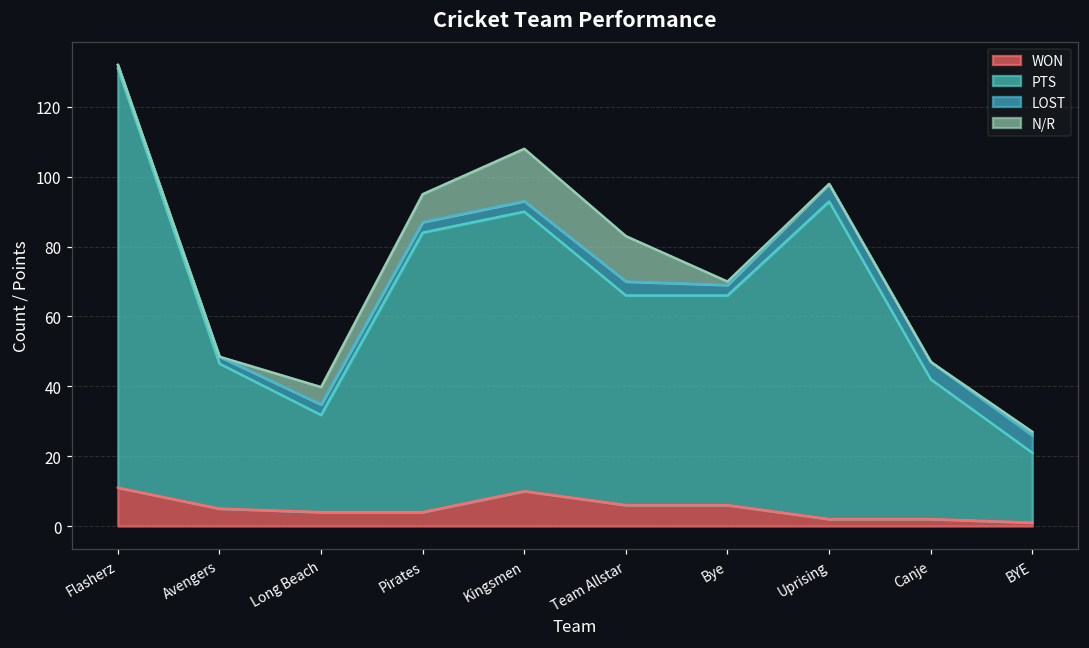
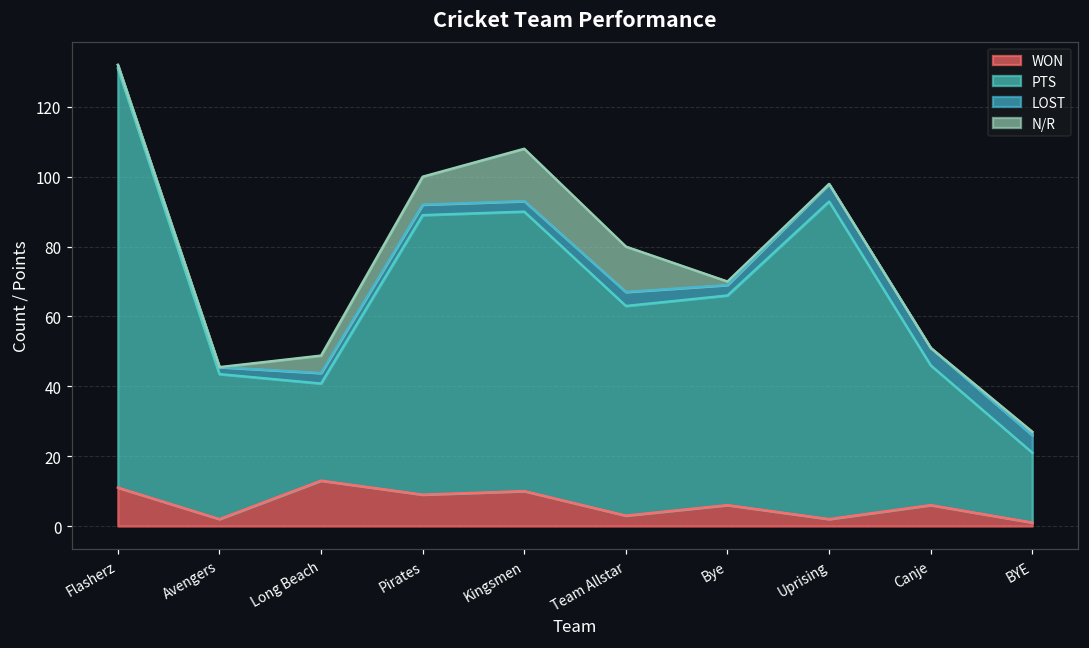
WON, Avengers: 5 -> 2
WON, Long Beach: 4 -> 13
WON, Pirates: 4 -> 9
WON, Team Allstar: 6 -> 3
WON, Canje: 2 -> 6
